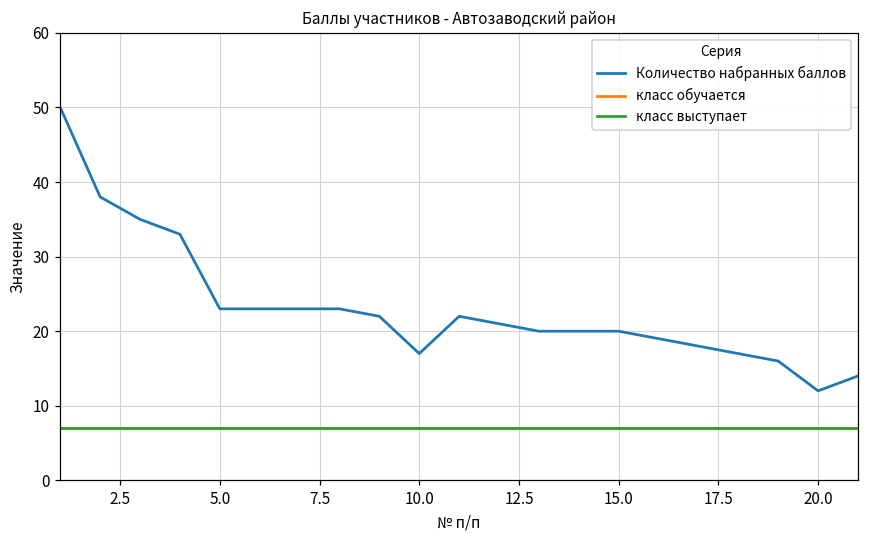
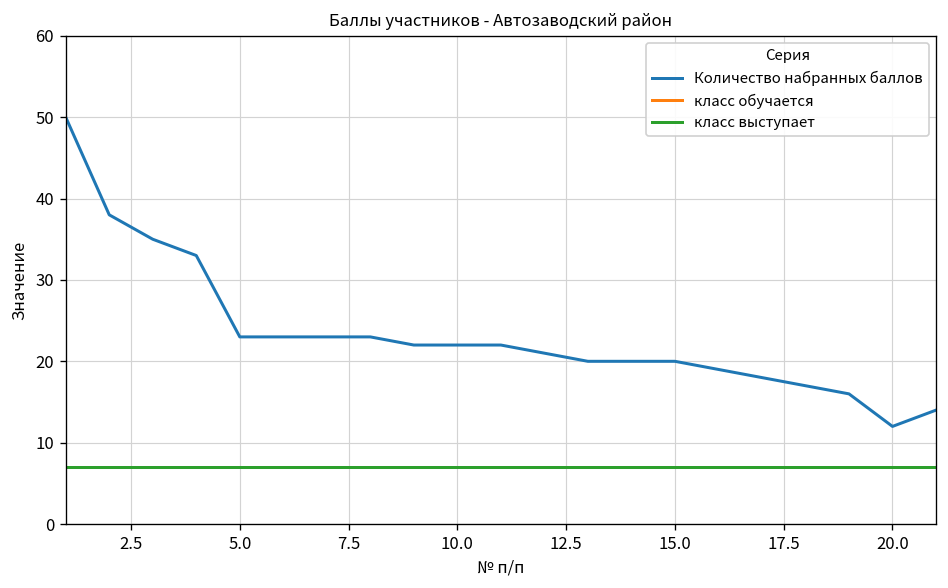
Количество набранных баллов, 10.0: 17 -> 22
